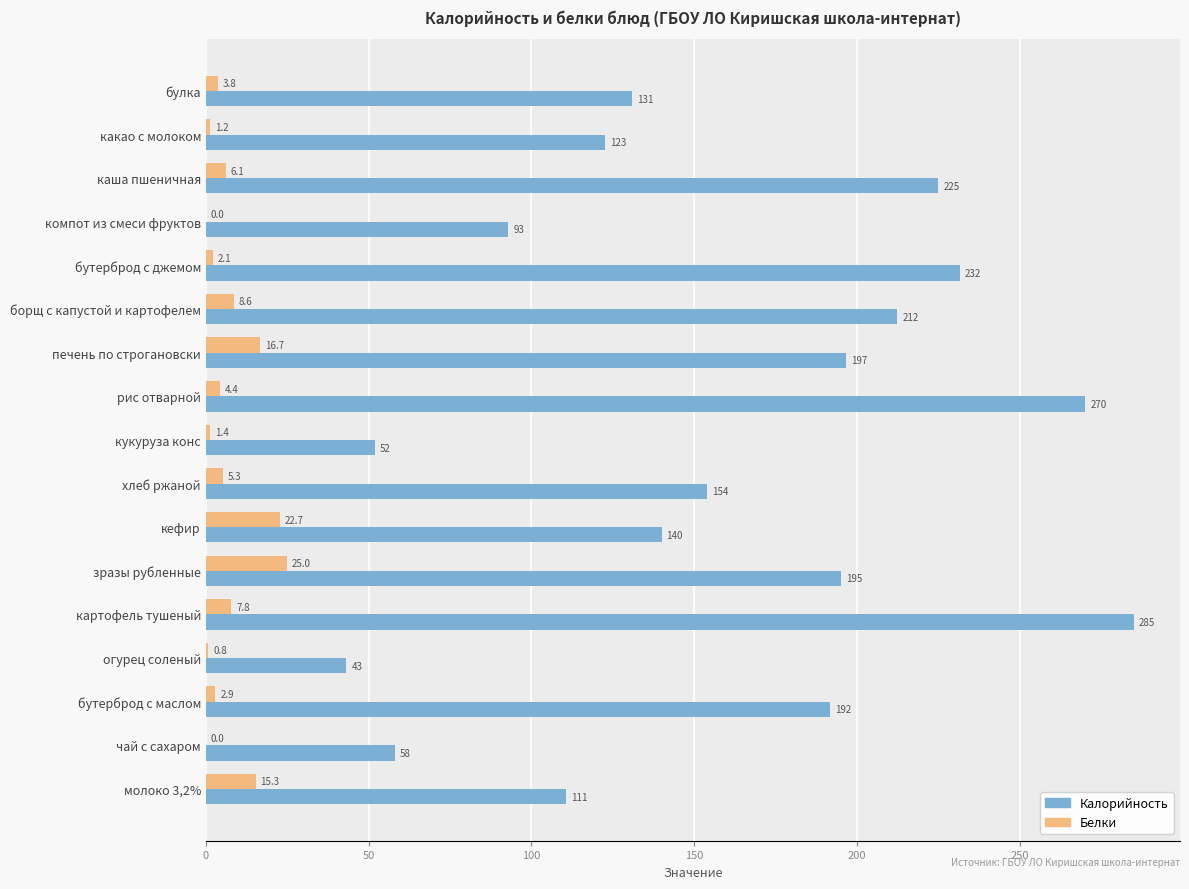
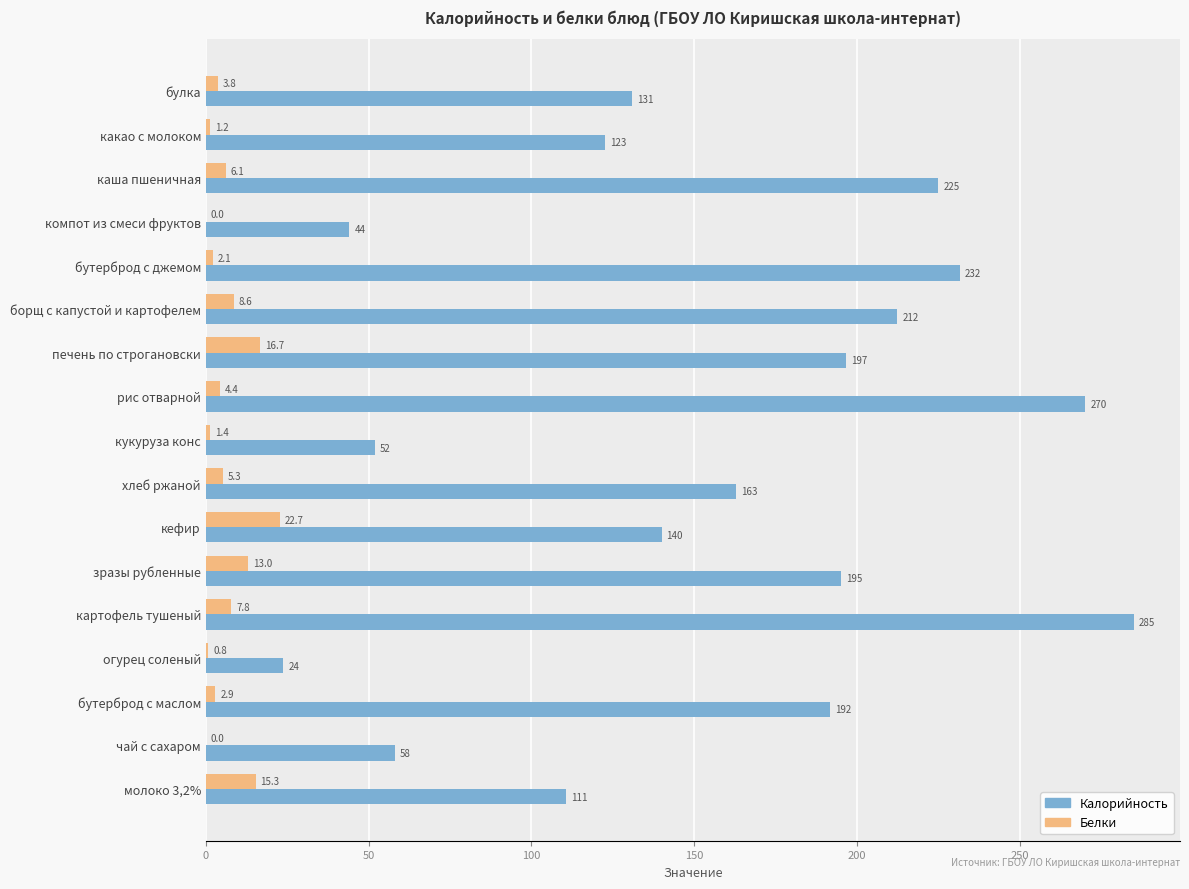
Калорийность, компот из смеси фруктов: 93 -> 44
Калорийность, хлеб ржаной: 154 -> 163
Белки, зразы рубленные: 25.0 -> 13.0
Калорийность, огурец соленый: 43 -> 24
